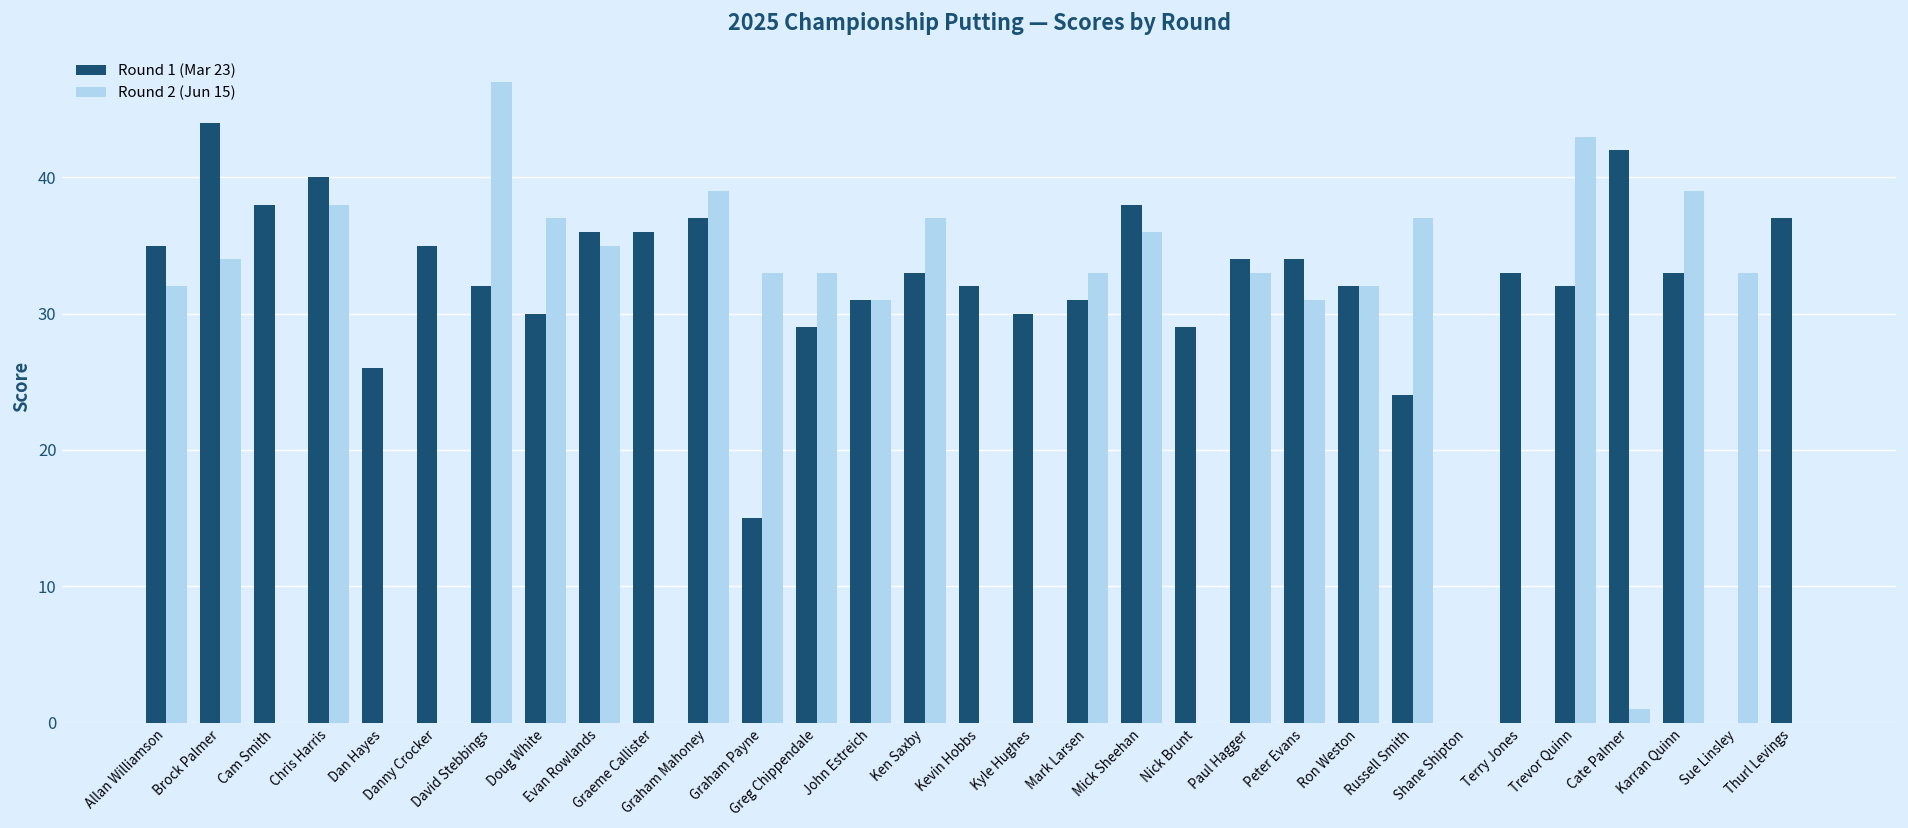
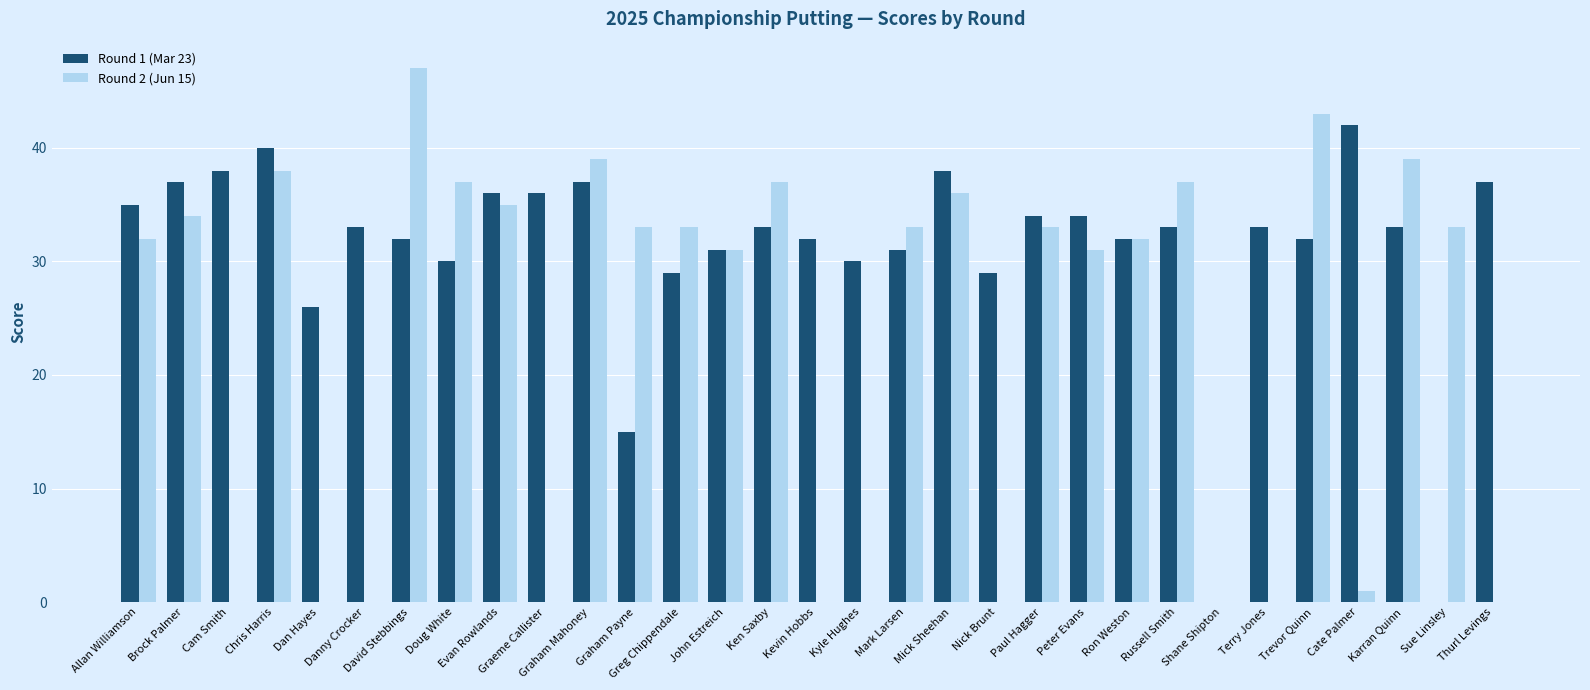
Round 1 (Mar 23), Brock Palmer: 44 -> 37
Round 1 (Mar 23), Danny Crocker: 35 -> 33
Round 1 (Mar 23), Russell Smith: 24 -> 33
